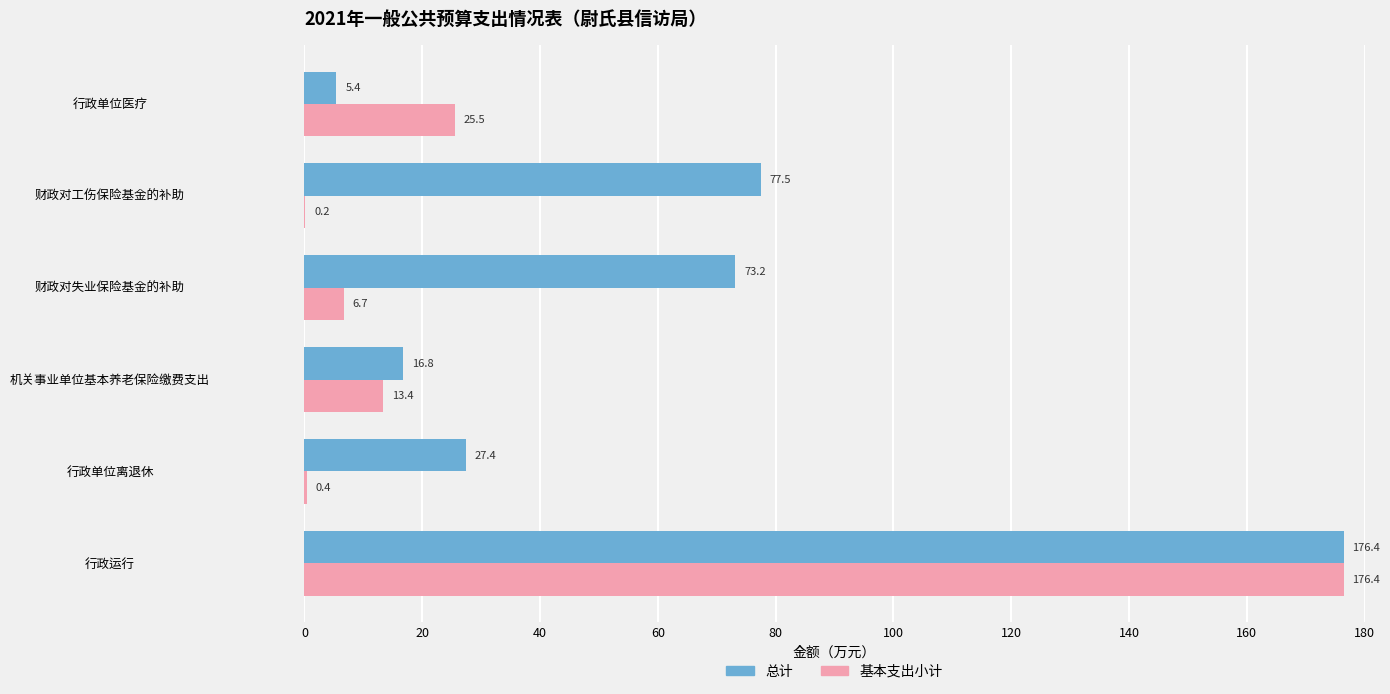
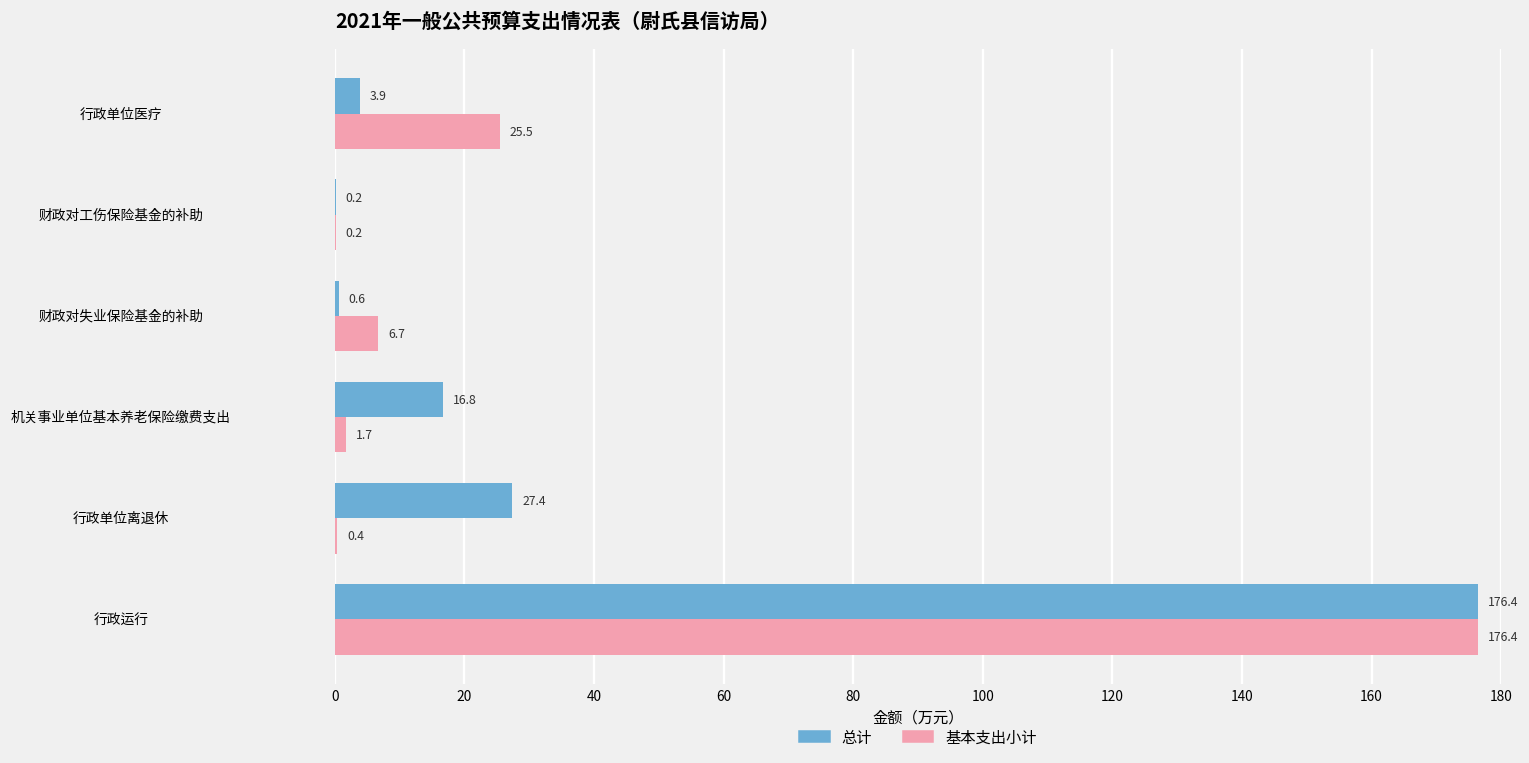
总计, 行政单位医疗: 5.4 -> 3.9
总计, 财政对工伤保险基金的补助: 77.5 -> 0.2
总计, 财政对失业保险基金的补助: 73.2 -> 0.6
基本支出小计, 机关事业单位基本养老保险缴费支出: 13.4 -> 1.7
